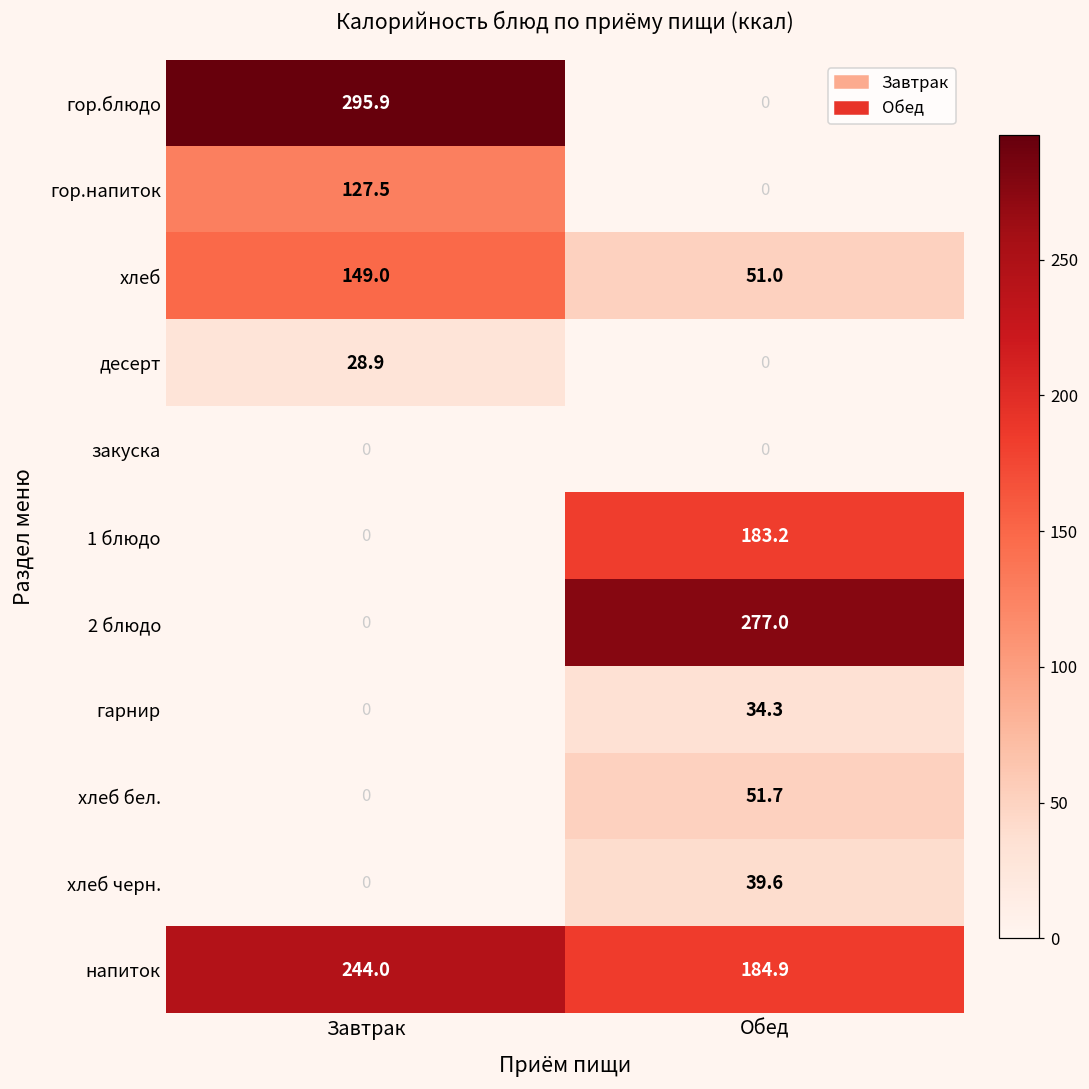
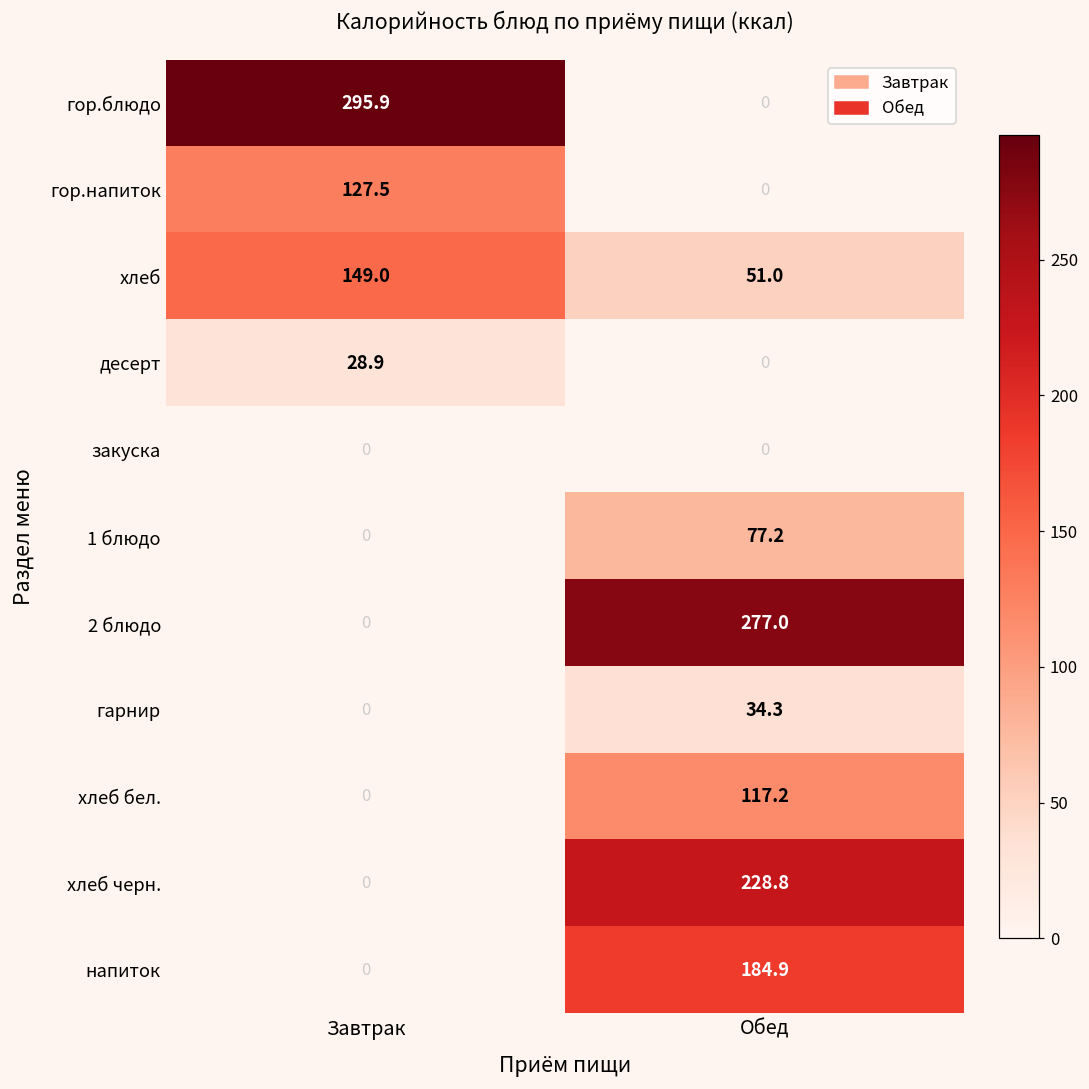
1 блюдо, Обед: 183.2 -> 77.2
хлеб бел., Обед: 51.7 -> 117.2
хлеб черн., Обед: 39.6 -> 228.8
напиток, Завтрак: 244.0 -> 0
